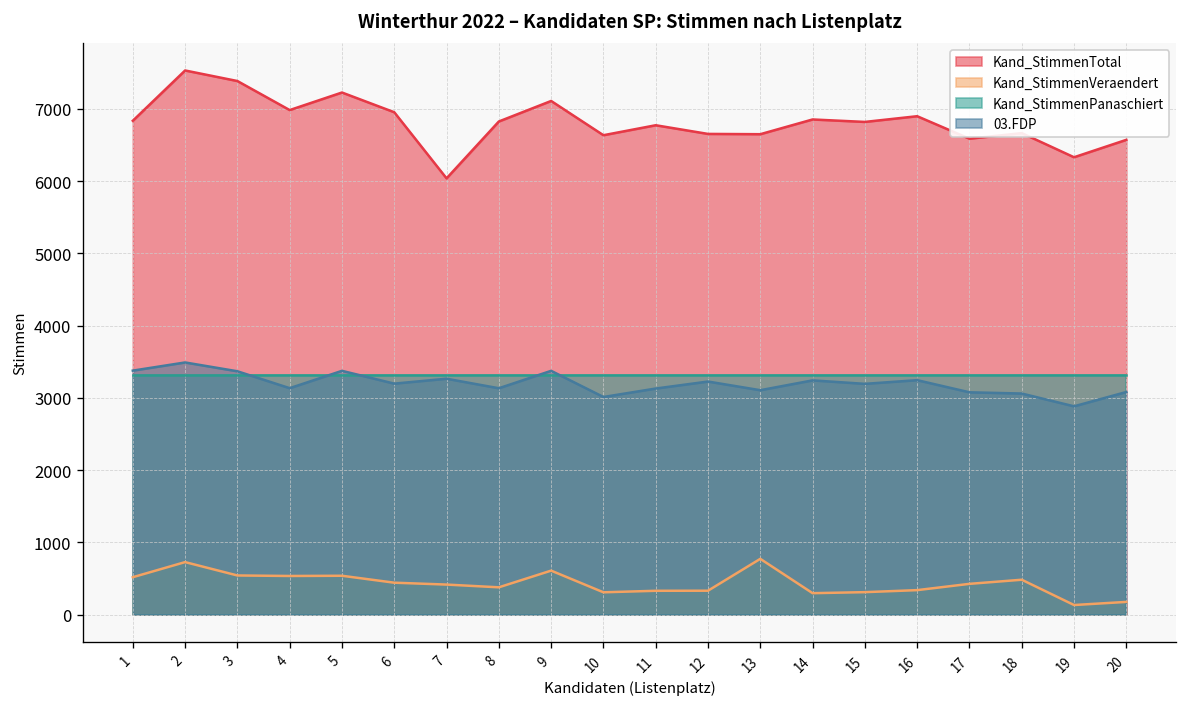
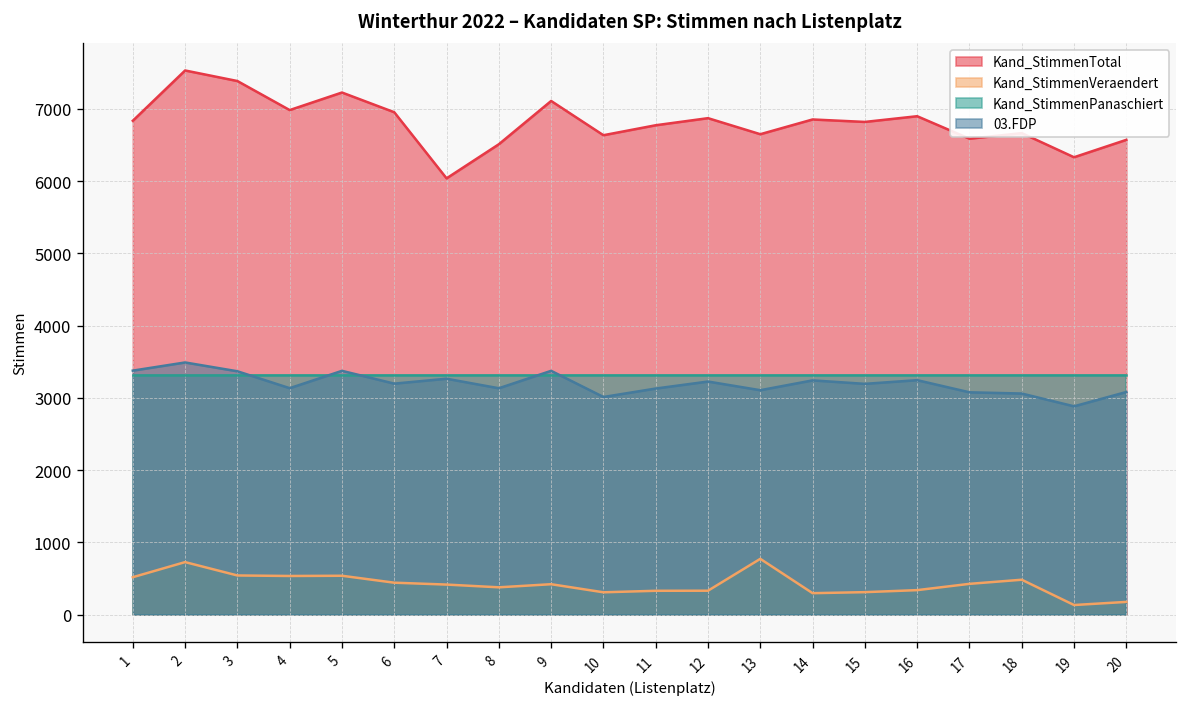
Kand_StimmenTotal, 8: 6800 -> 6500
Kand_StimmenVeraendert, 9: 600 -> 400
Kand_StimmenTotal, 12: 6700 -> 6900
